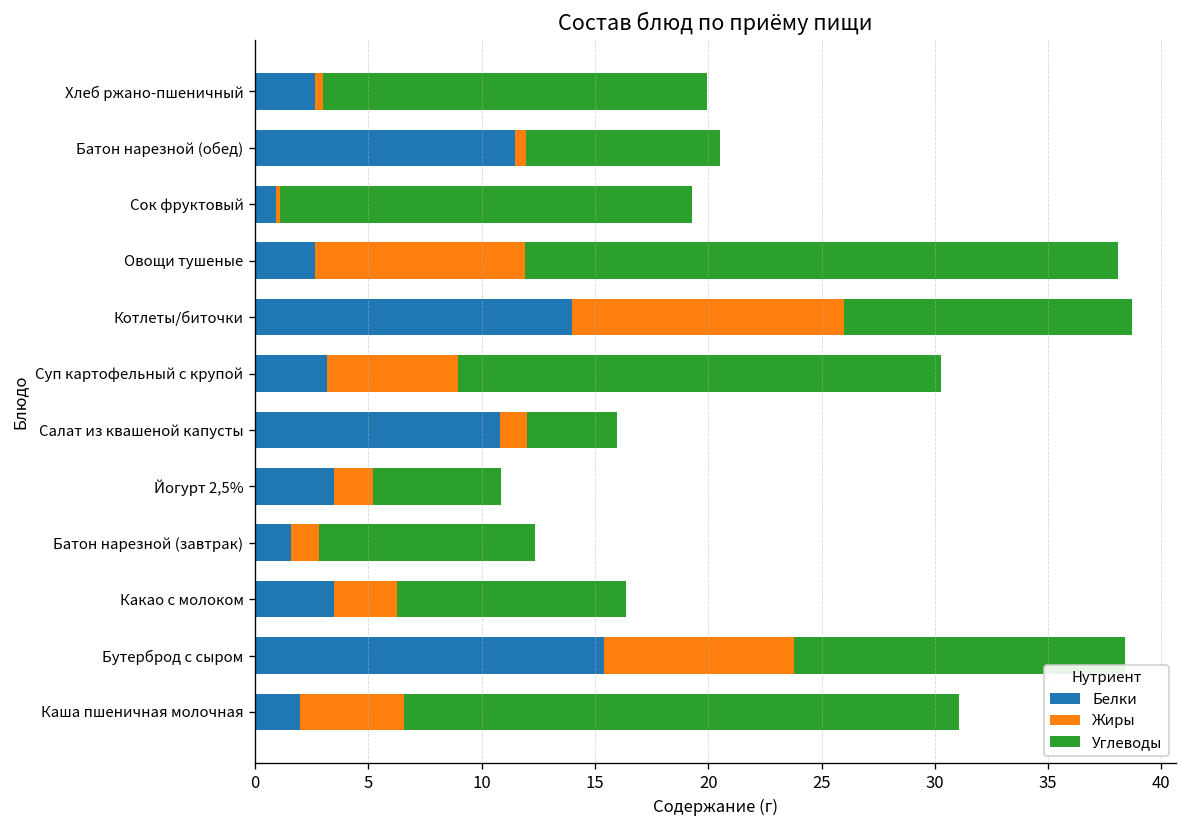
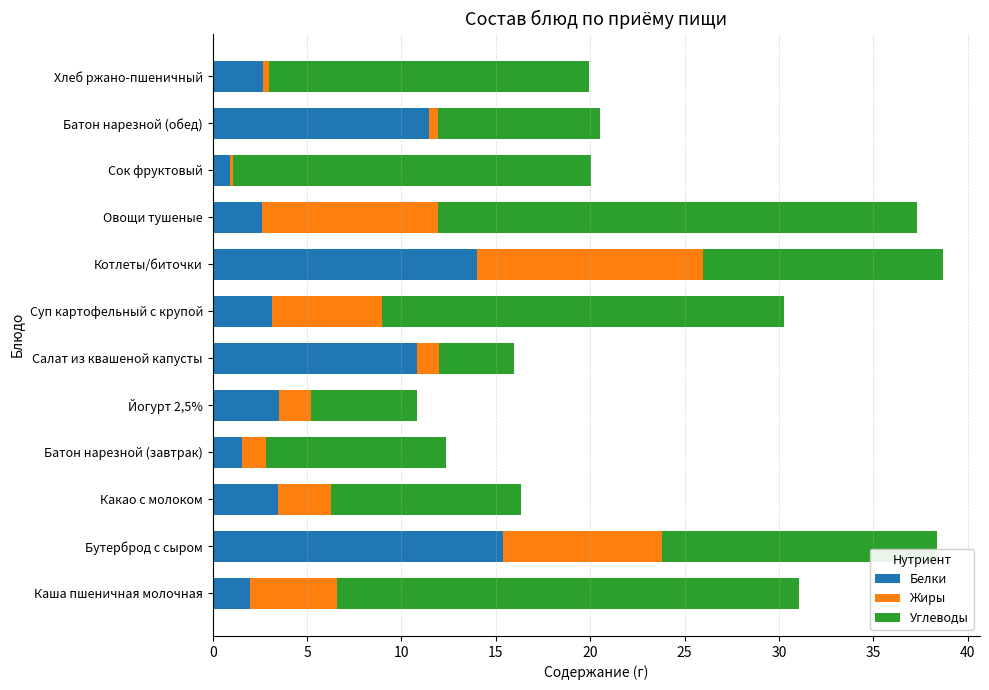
Углеводы, Сок фруктовый: 18.2 -> 19.0
Углеводы, Овощи тушеные: 26.2 -> 25.4
